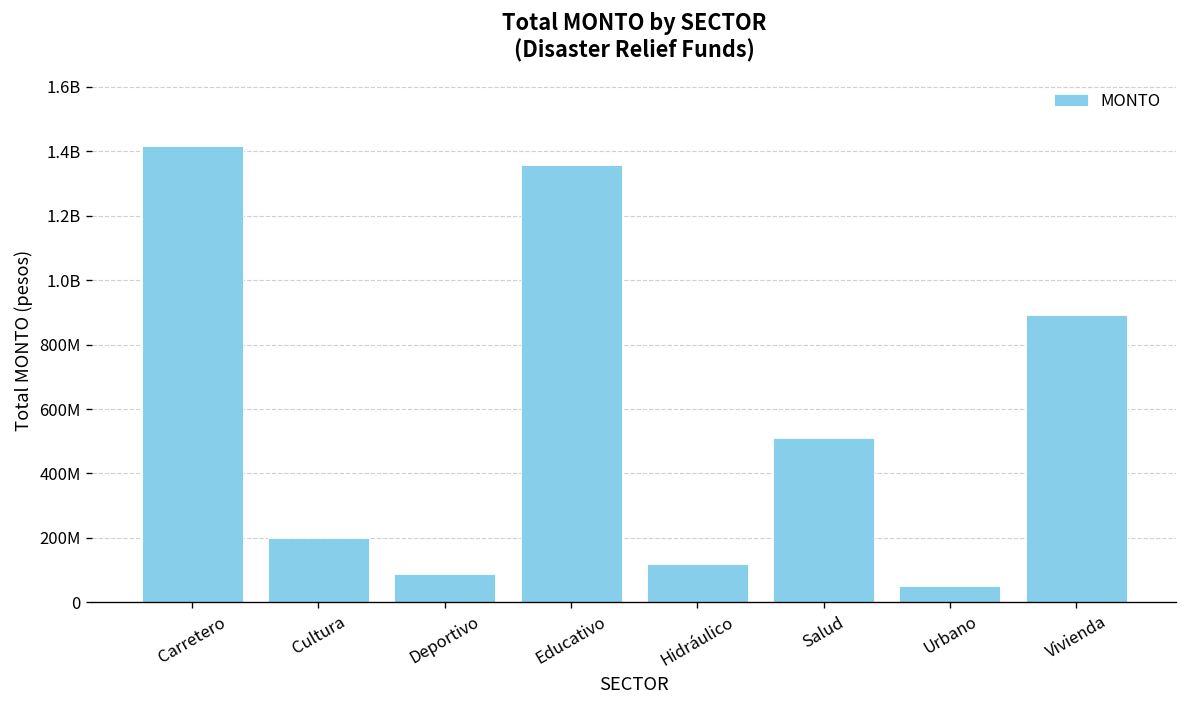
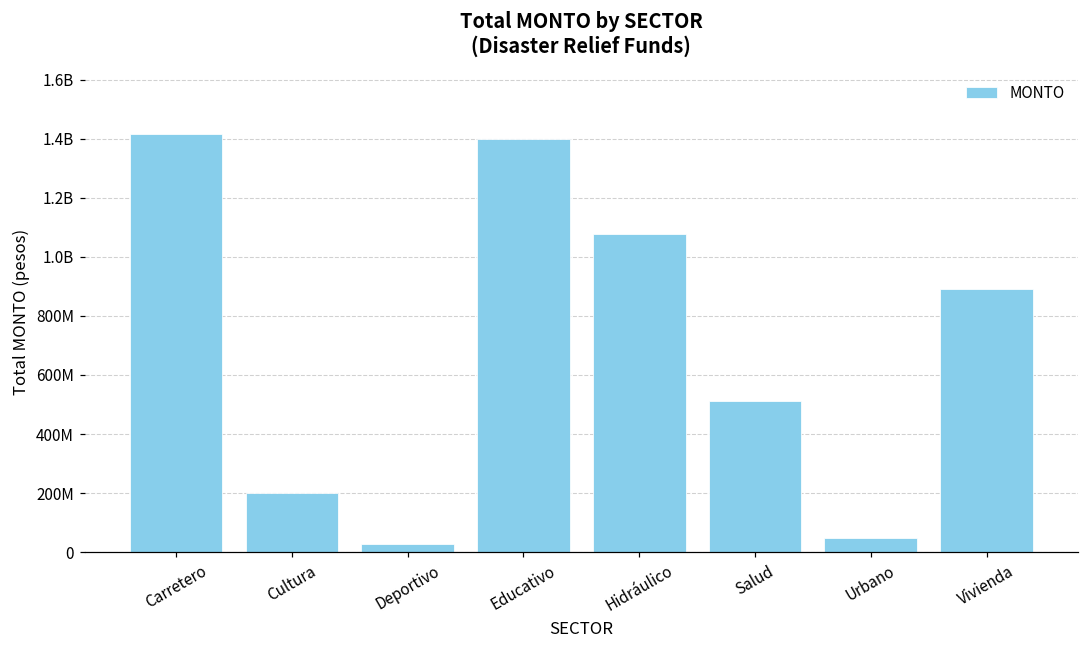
Deportivo: 90000000 -> 30000000
Educativo: 1360000000 -> 1400000000
Hidráulico: 120000000 -> 1080000000
